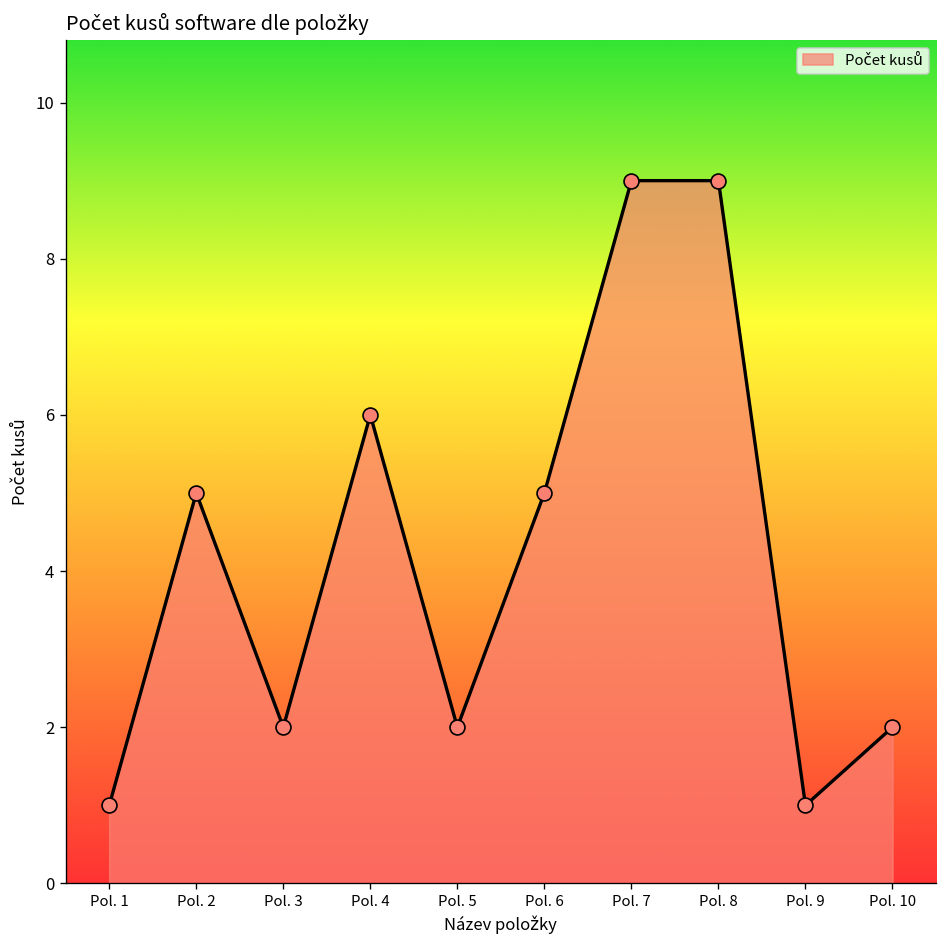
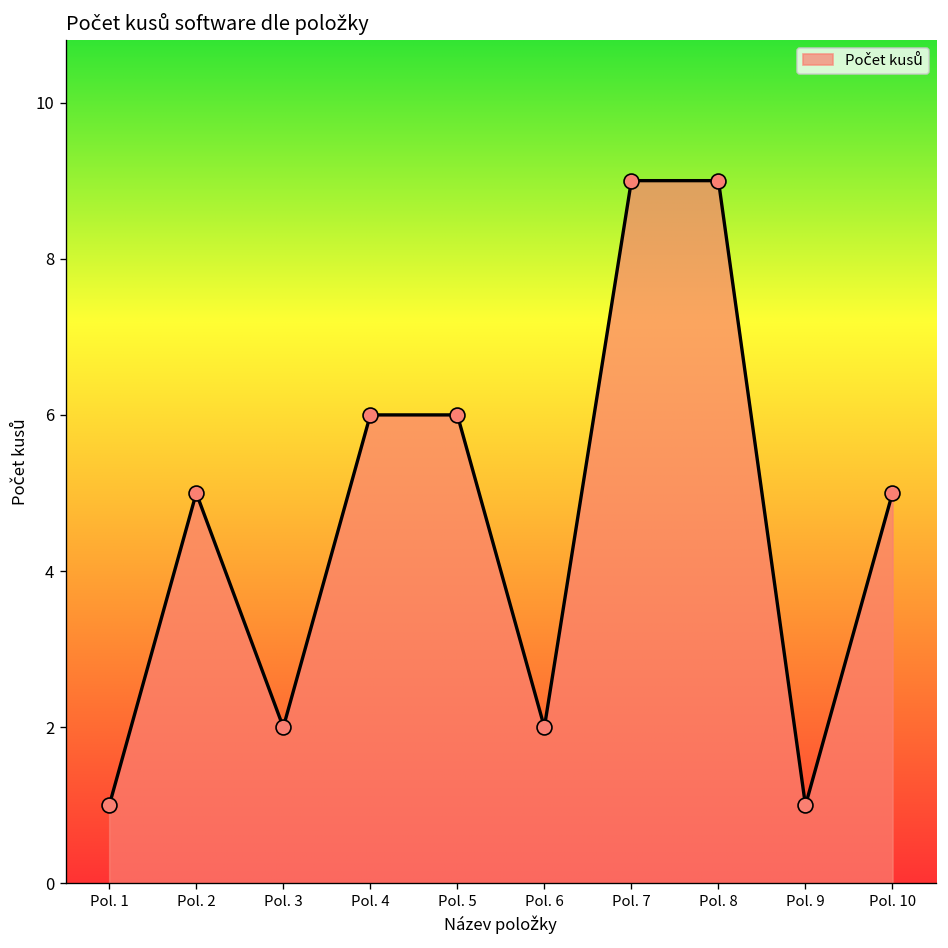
Pol. 5: 2 -> 6
Pol. 6: 5 -> 2
Pol. 10: 2 -> 5
